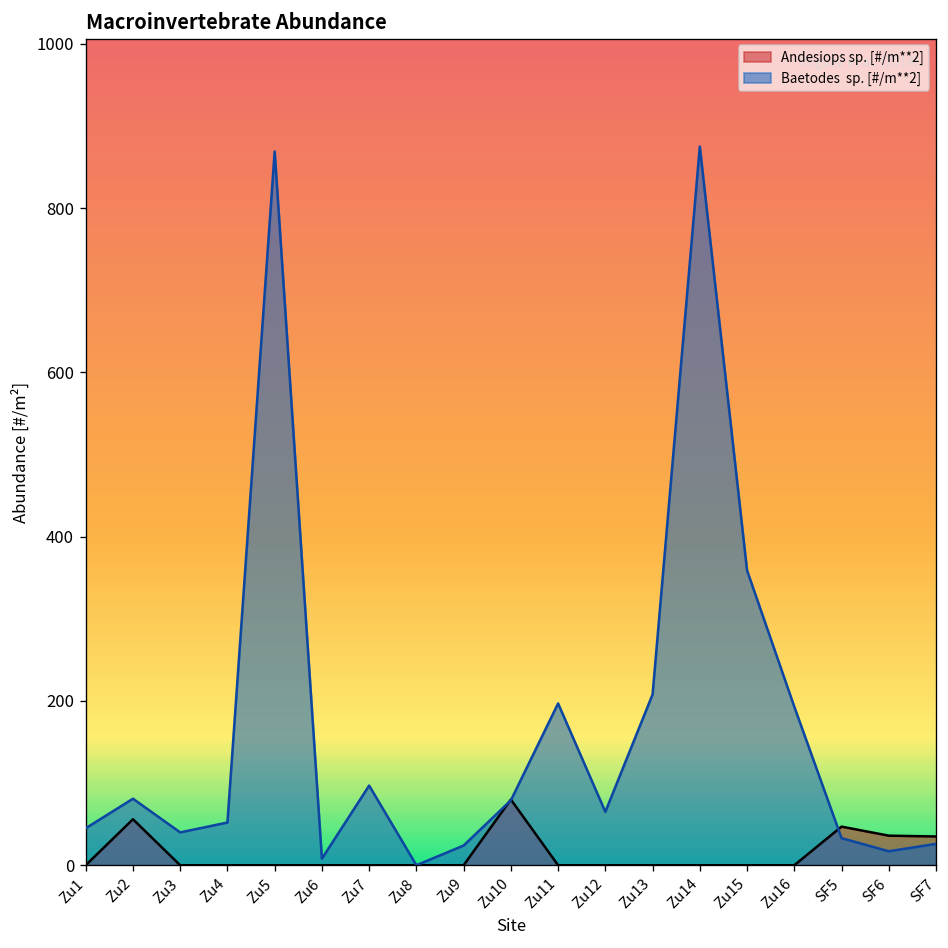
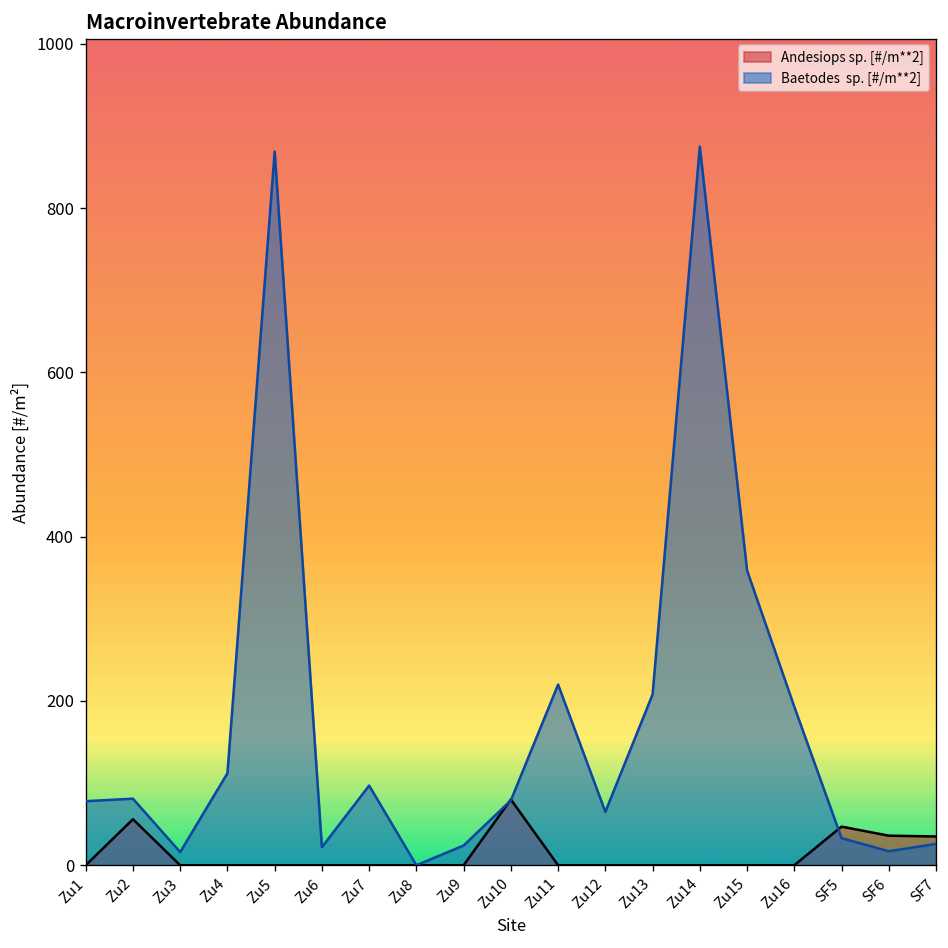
Baetodes sp. [#/m**2], Zu1: 50 -> 80
Baetodes sp. [#/m**2], Zu3: 40 -> 20
Baetodes sp. [#/m**2], Zu4: 50 -> 110
Baetodes sp. [#/m**2], Zu6: 10 -> 20
Baetodes sp. [#/m**2], Zu11: 200 -> 220
